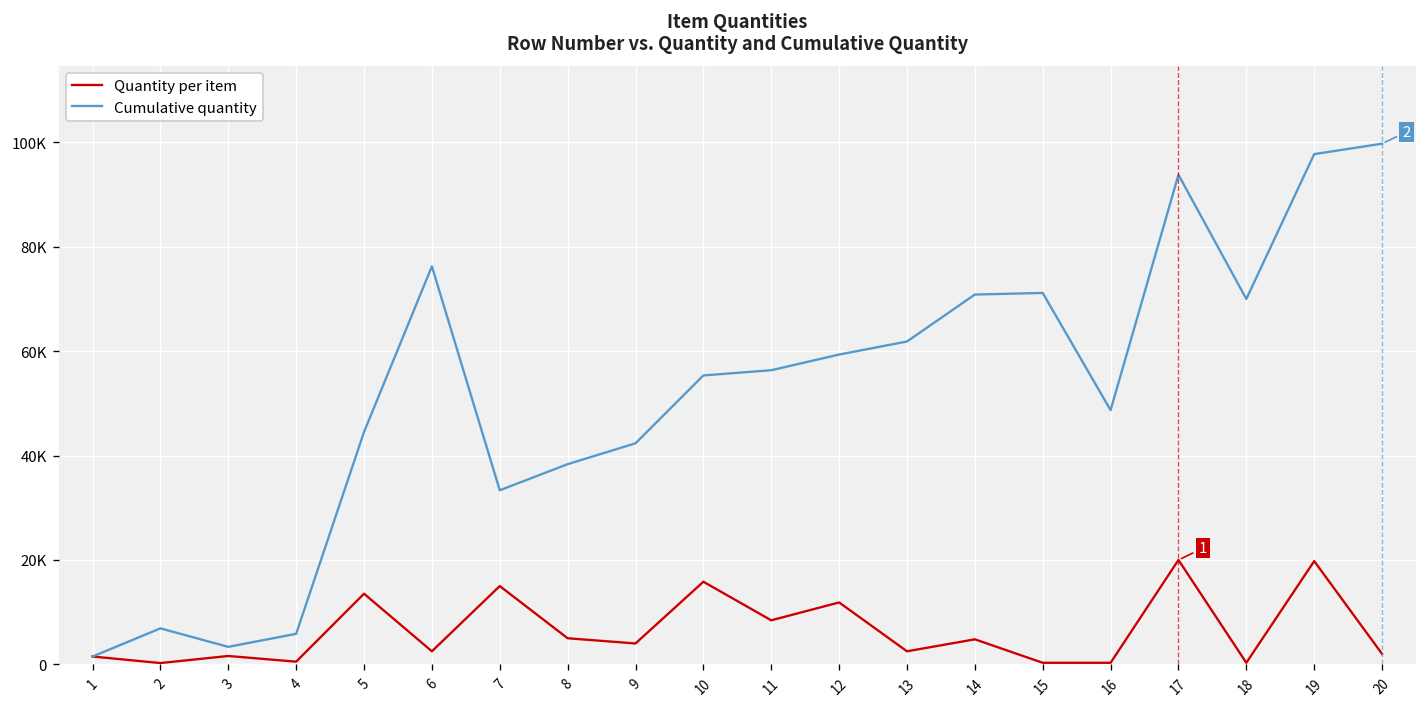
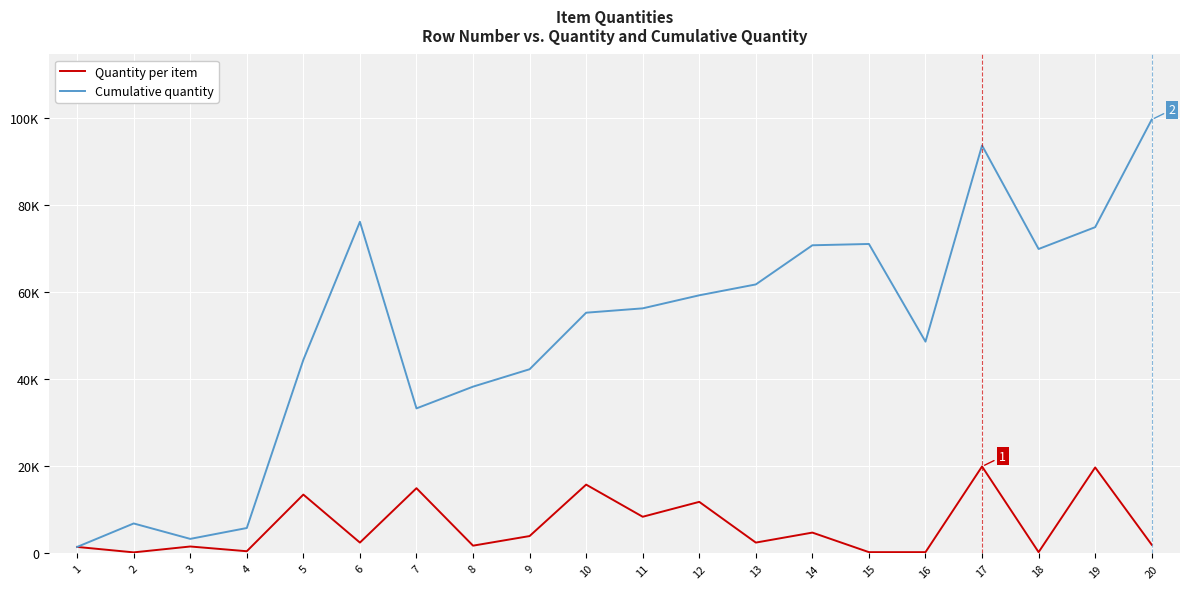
Quantity per item, 8: 5000 -> 2000
Cumulative quantity, 19: 98000 -> 75000
